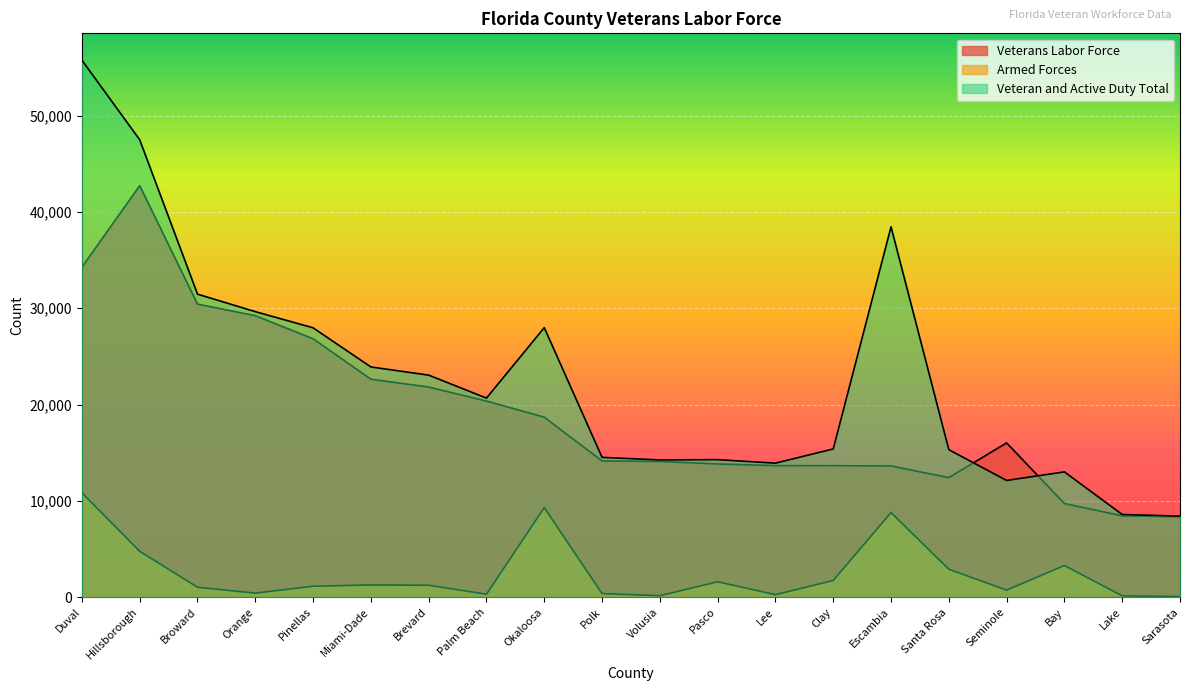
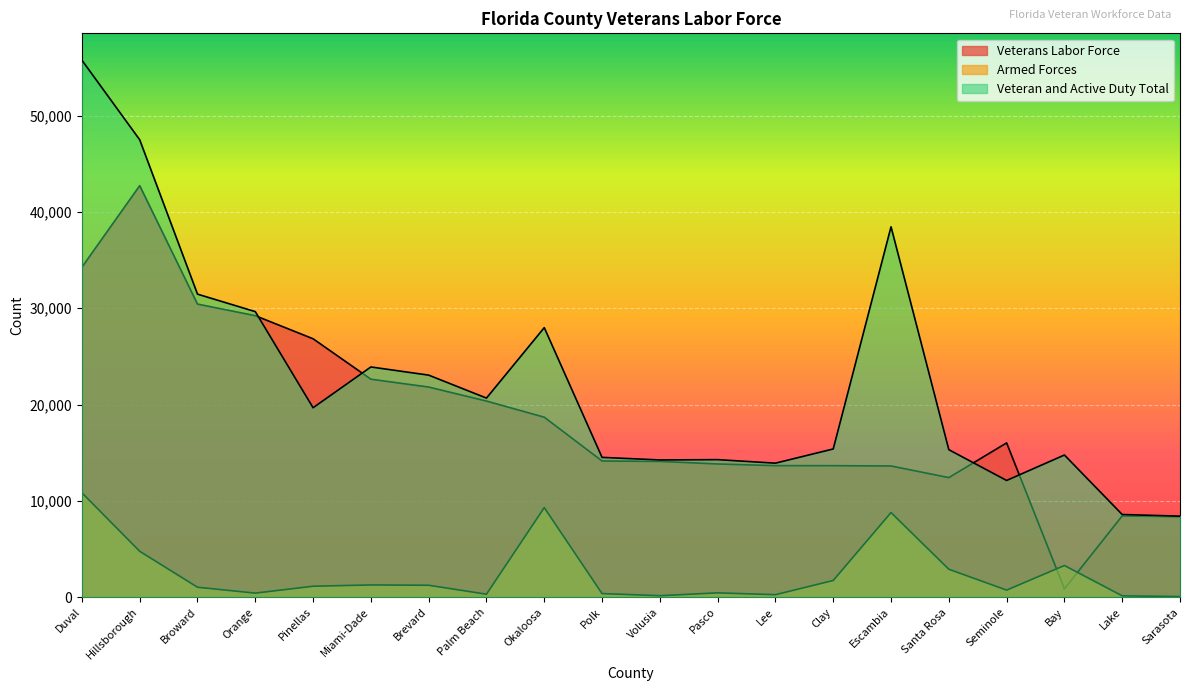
Veteran and Active Duty Total, Pinellas: 28,000 -> 20,000
Armed Forces, Pasco: 2,000 -> 0
Veterans Labor Force, Bay: 10,000 -> 1,000
Veteran and Active Duty Total, Bay: 13,000 -> 15,000
